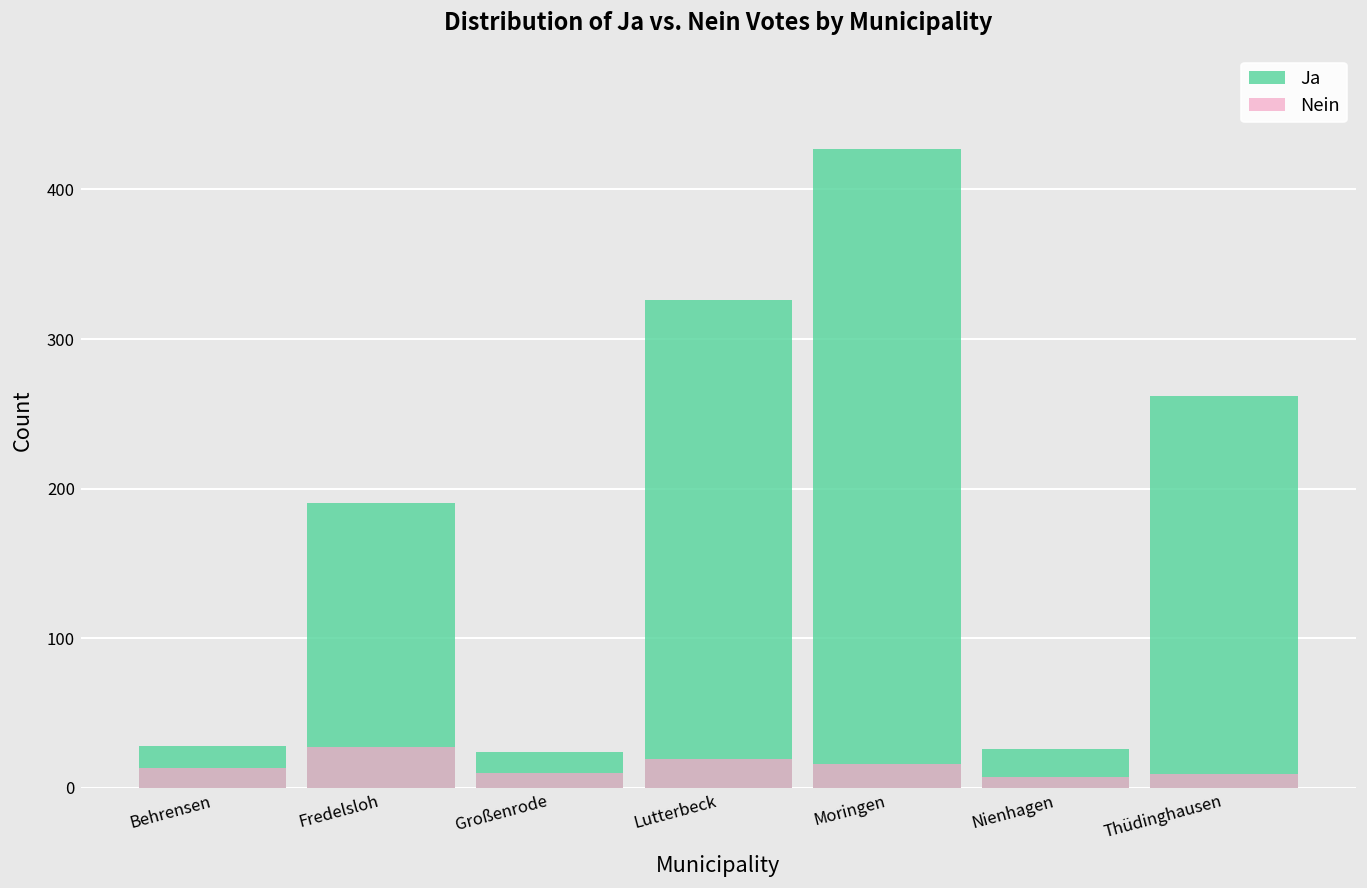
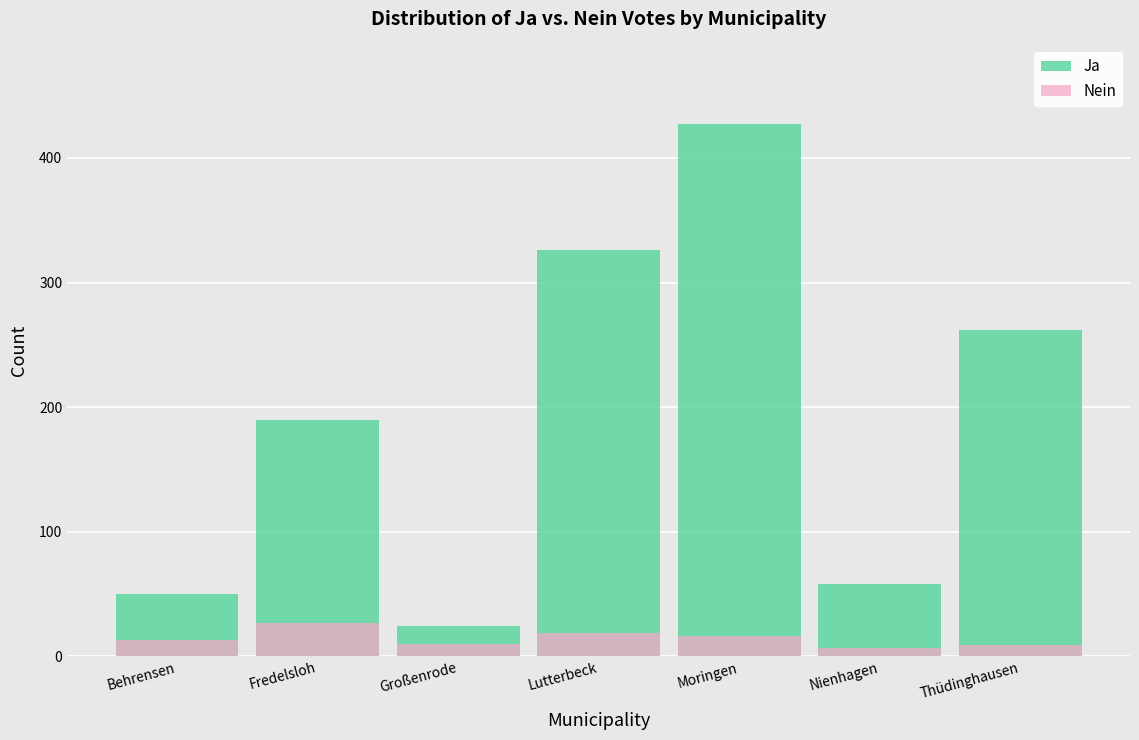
Ja, Behrensen: 28 -> 50
Ja, Nienhagen: 26 -> 58
